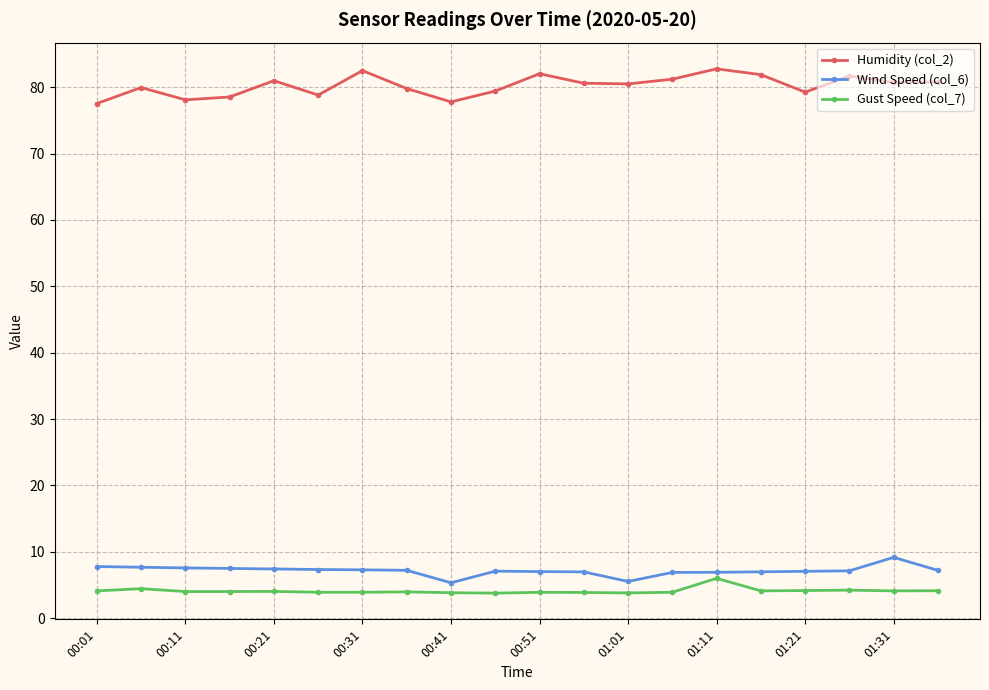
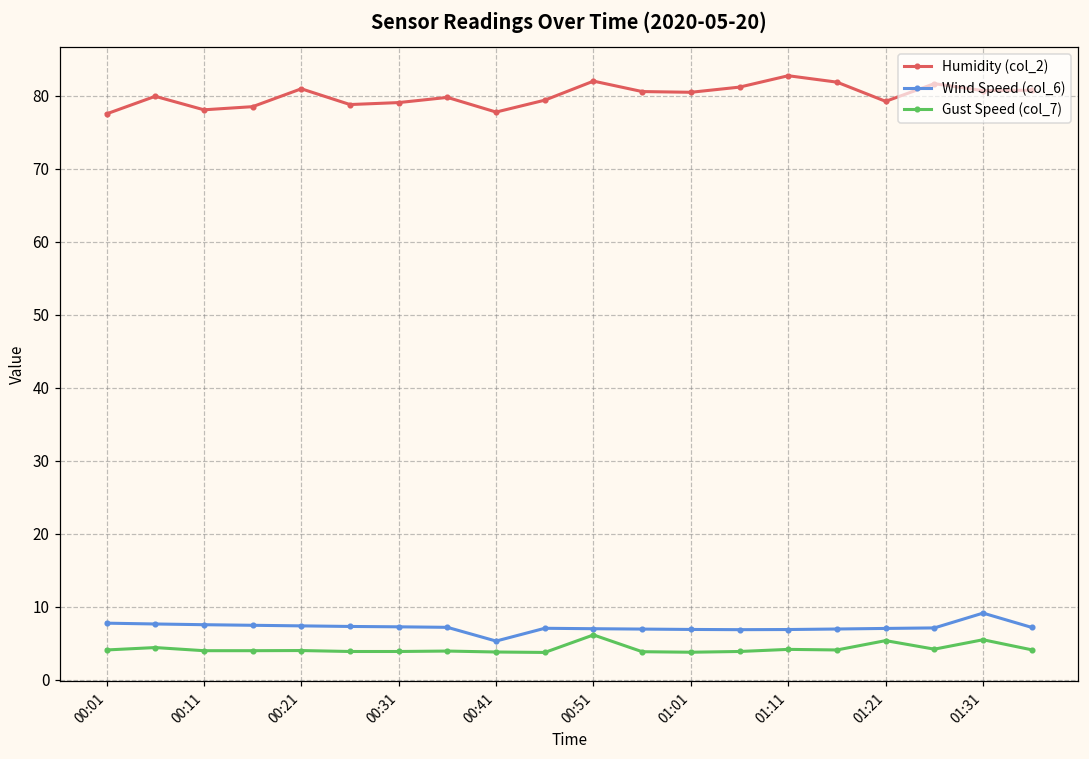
Humidity (col_2), 00:31: 83 -> 79
Gust Speed (col_7), 00:51: 4 -> 6
Wind Speed (col_6), 01:01: 6 -> 7
Gust Speed (col_7), 01:11: 6 -> 4
Gust Speed (col_7), 01:21: 4 -> 5
Gust Speed (col_7), 01:31: 4 -> 6
